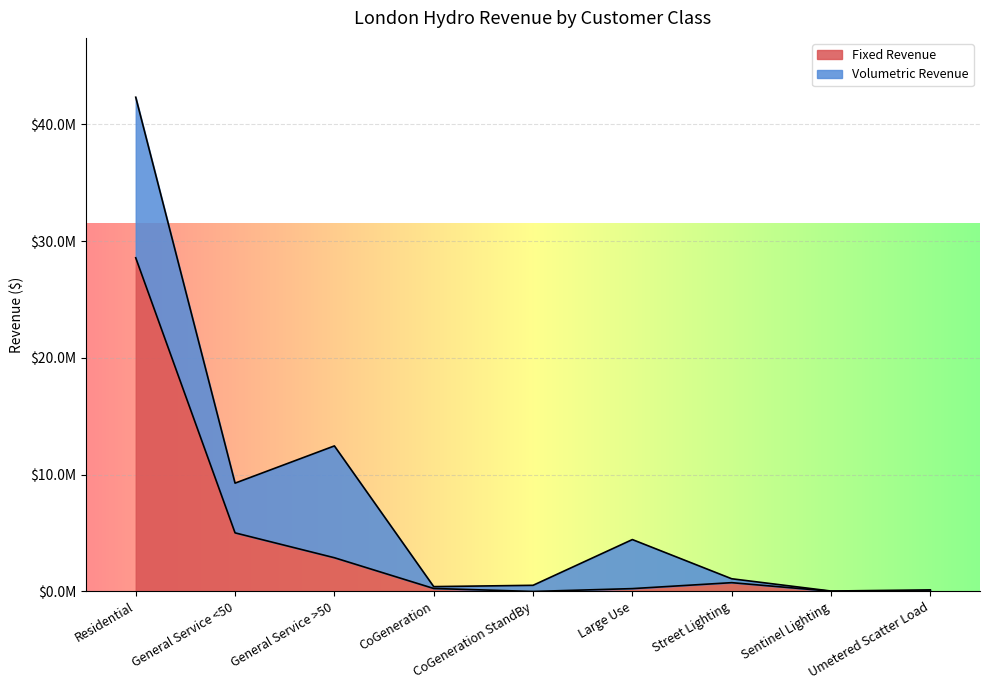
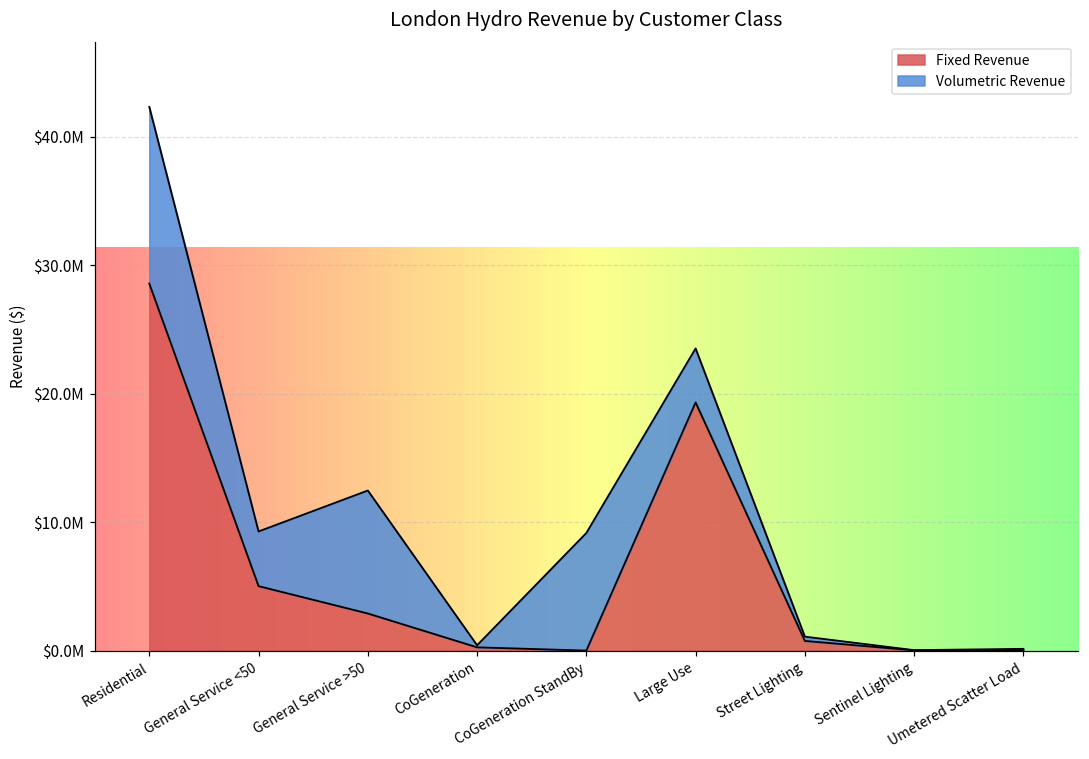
Volumetric Revenue, CoGeneration StandBy: $500000 -> $9200000
Fixed Revenue, Large Use: $200000 -> $19300000
